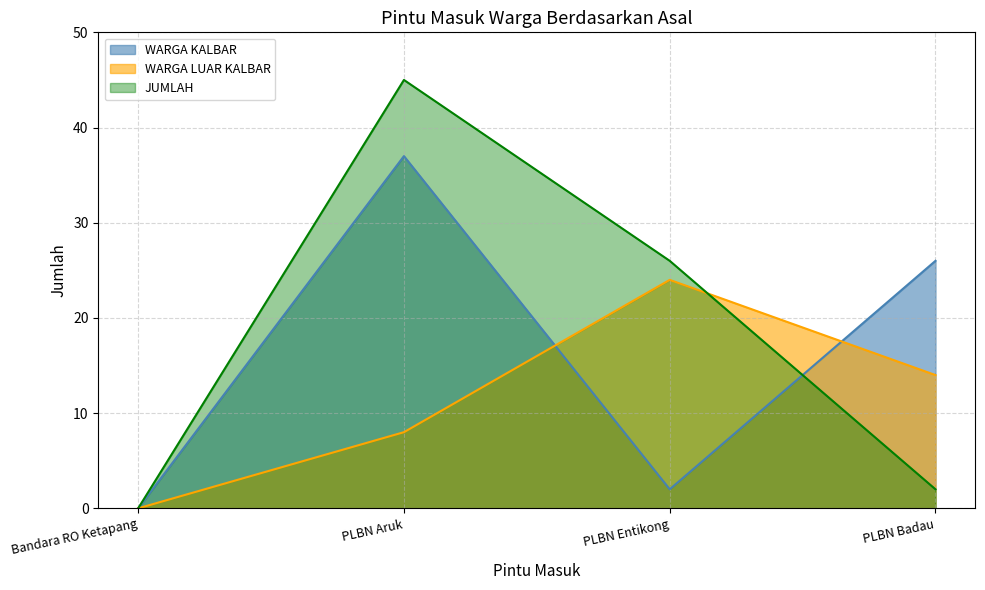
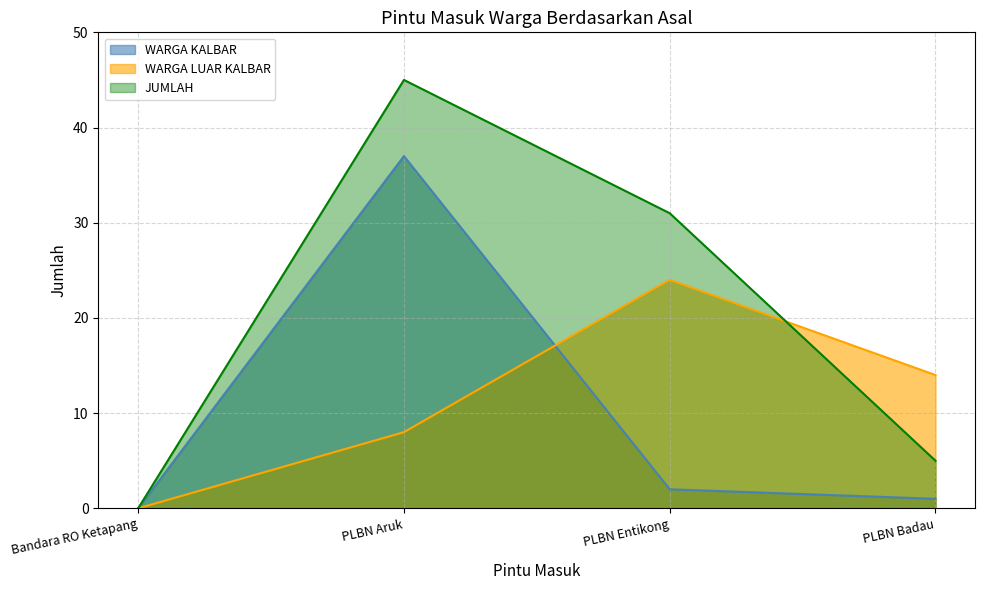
JUMLAH, PLBN Entikong: 26 -> 31
WARGA KALBAR, PLBN Badau: 26 -> 1
JUMLAH, PLBN Badau: 2 -> 5
